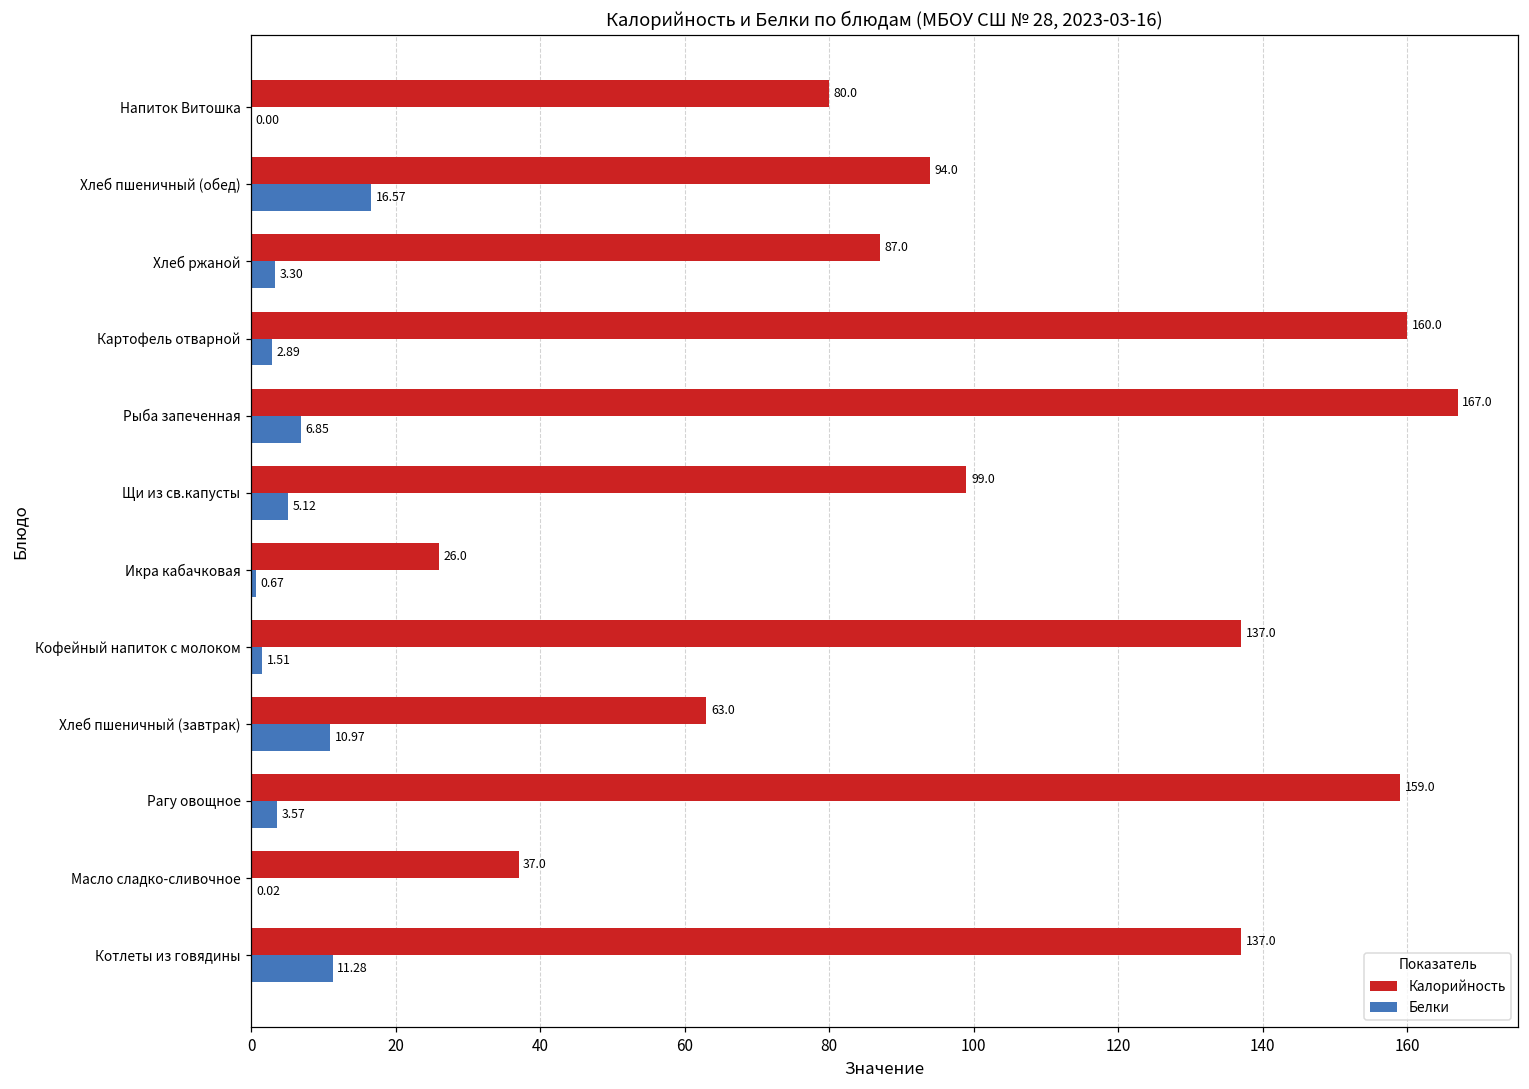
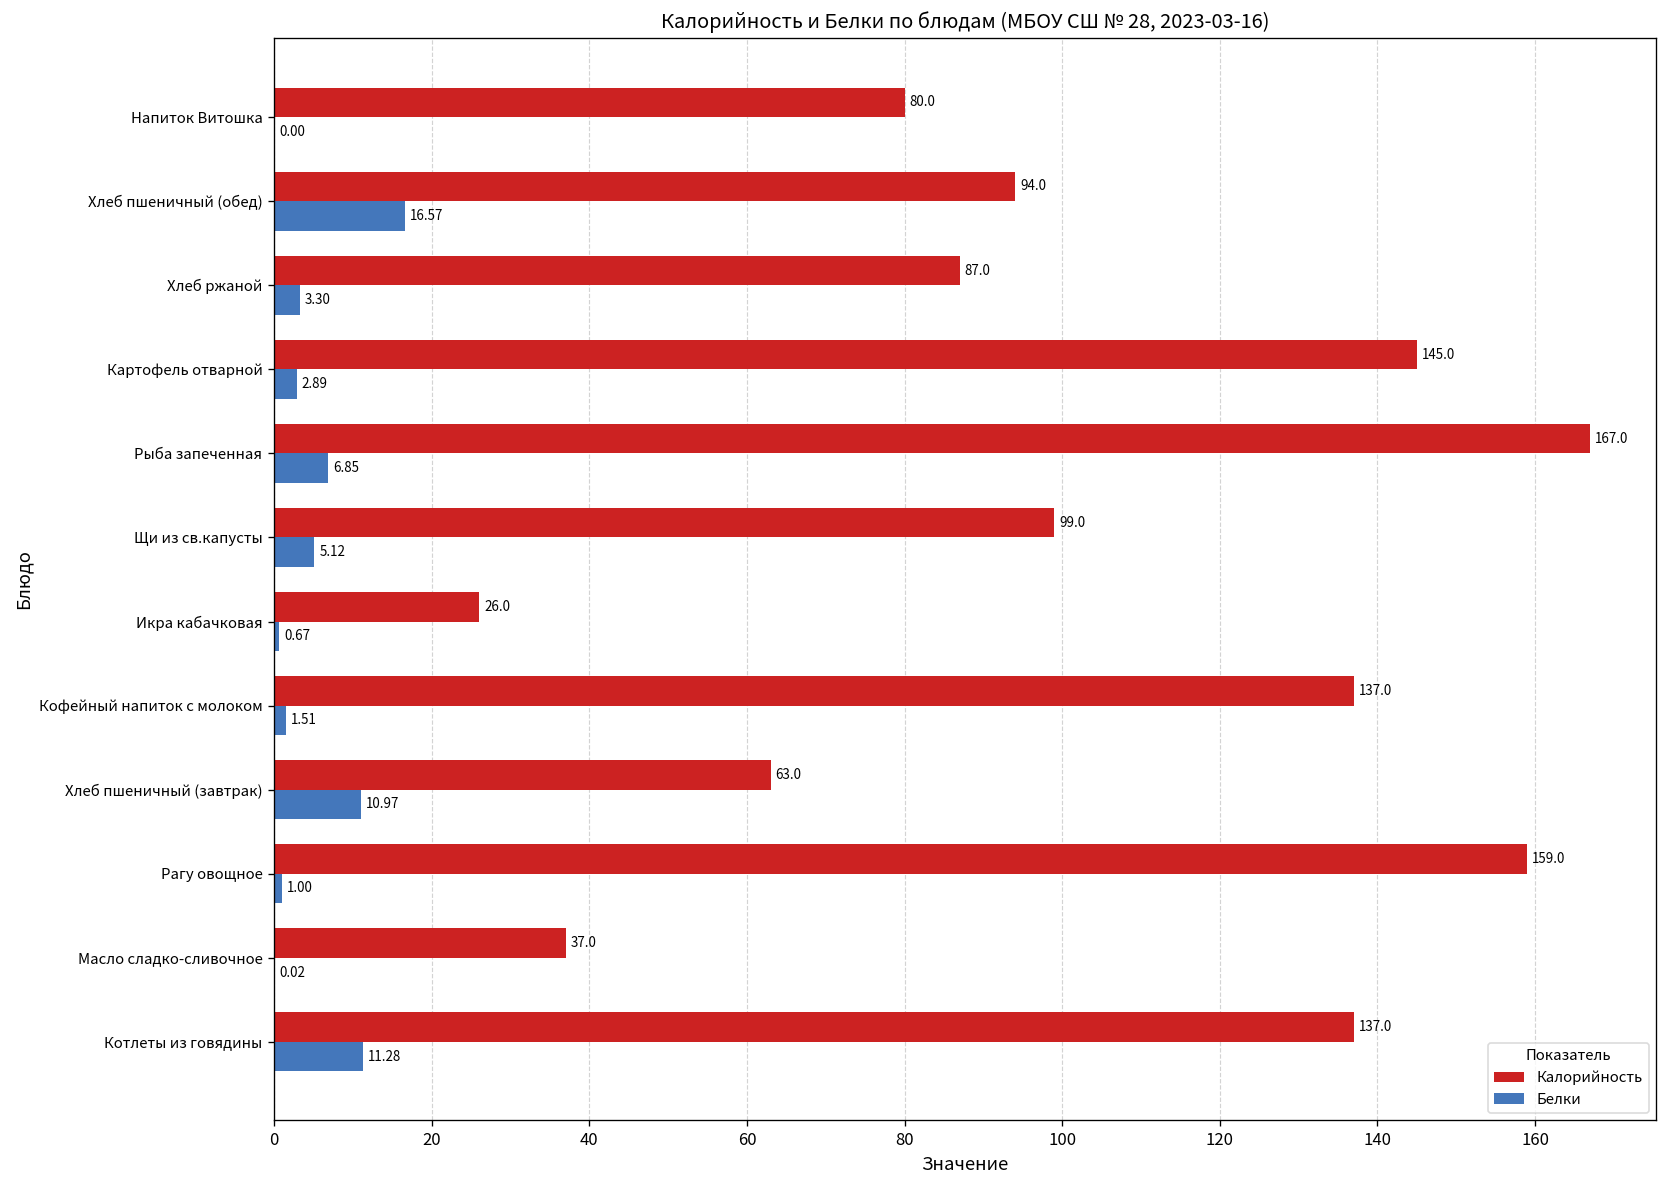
Калорийность, Картофель отварной: 160.0 -> 145.0
Белки, Рагу овощное: 3.57 -> 1.00
